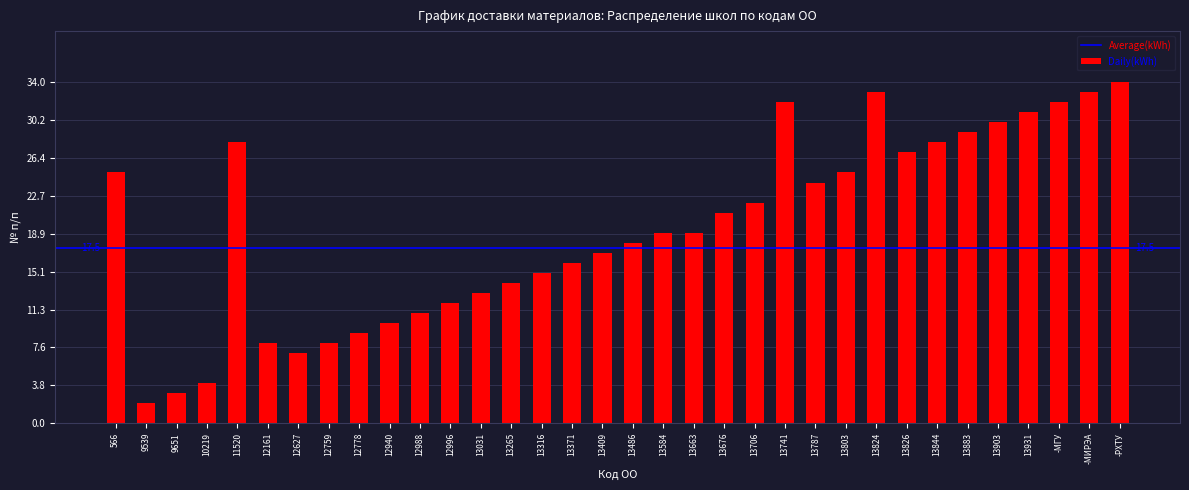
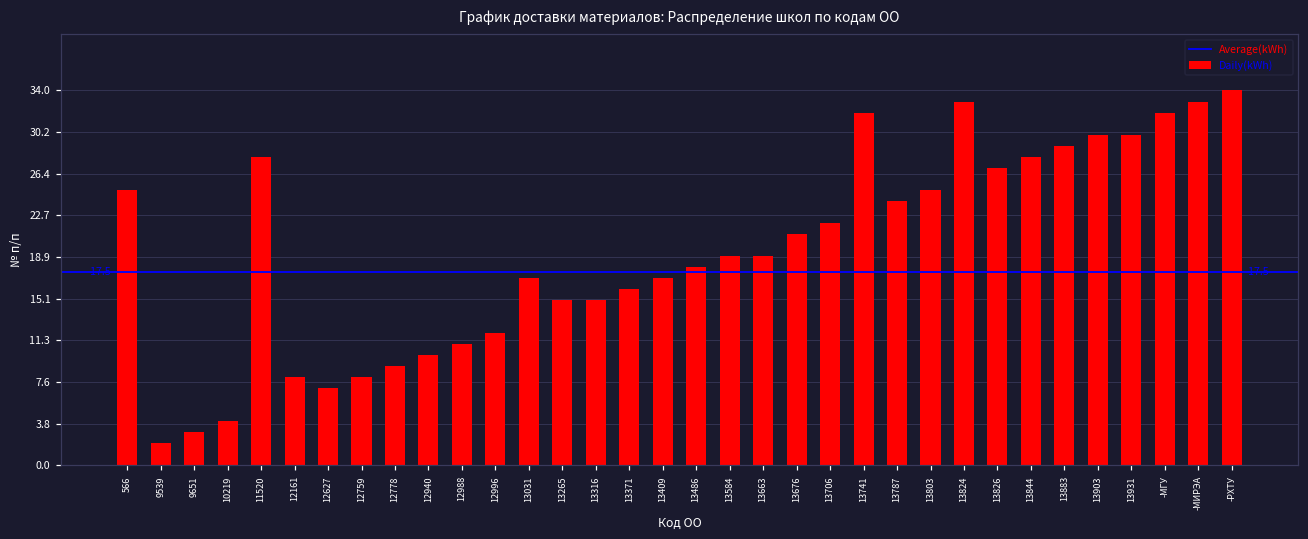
13031: 13 -> 17
13265: 14 -> 15
13931: 31 -> 30
